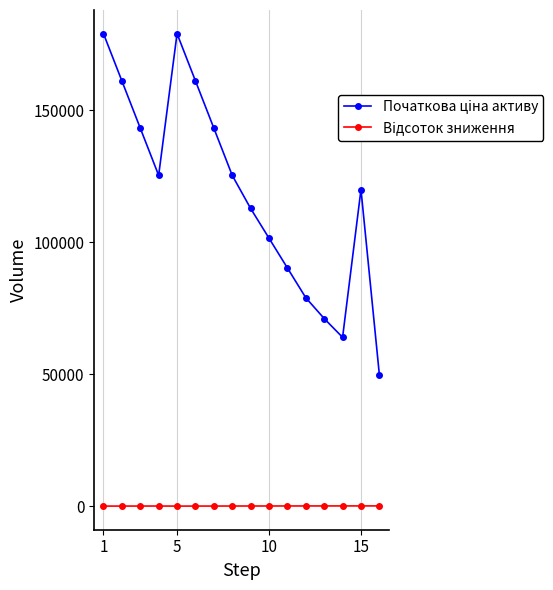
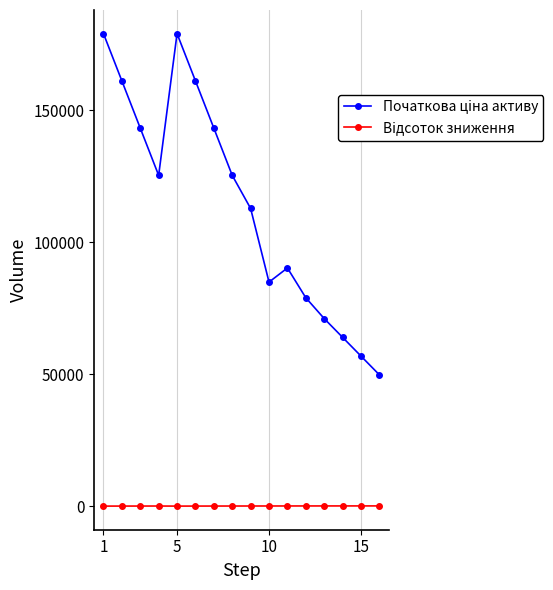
Початкова ціна активу, 10: 102000 -> 85000
Початкова ціна активу, 15: 120000 -> 57000
